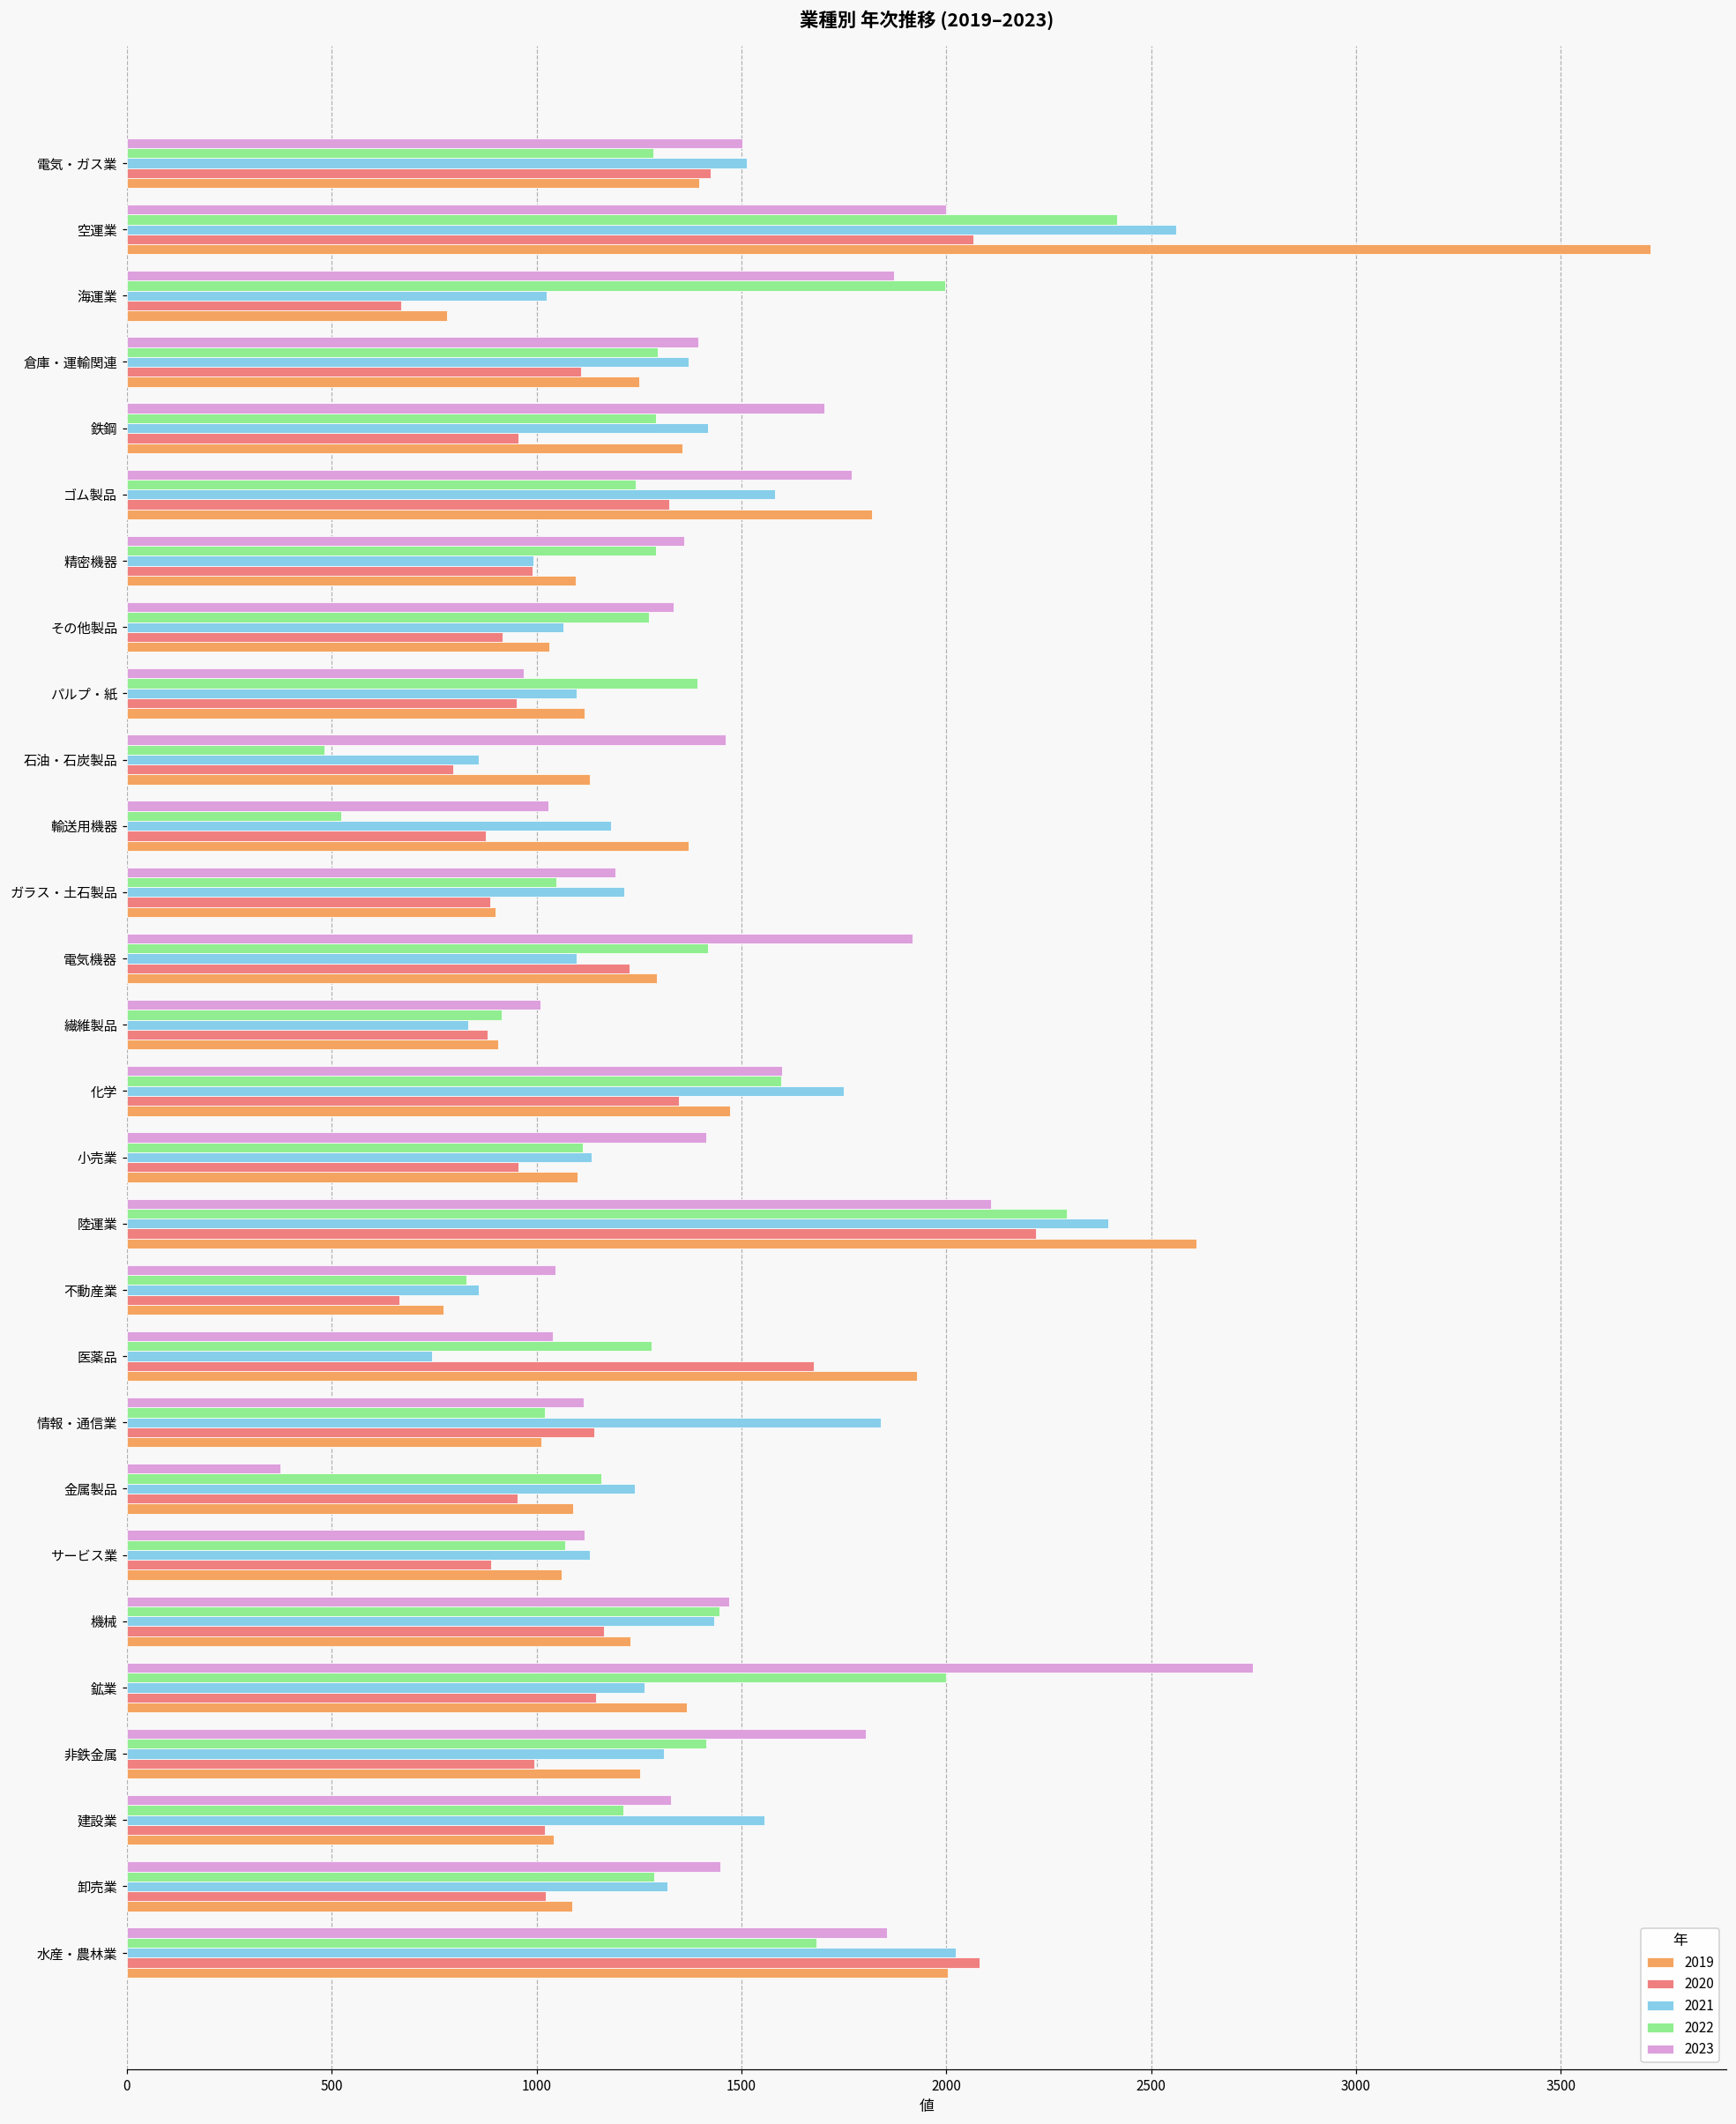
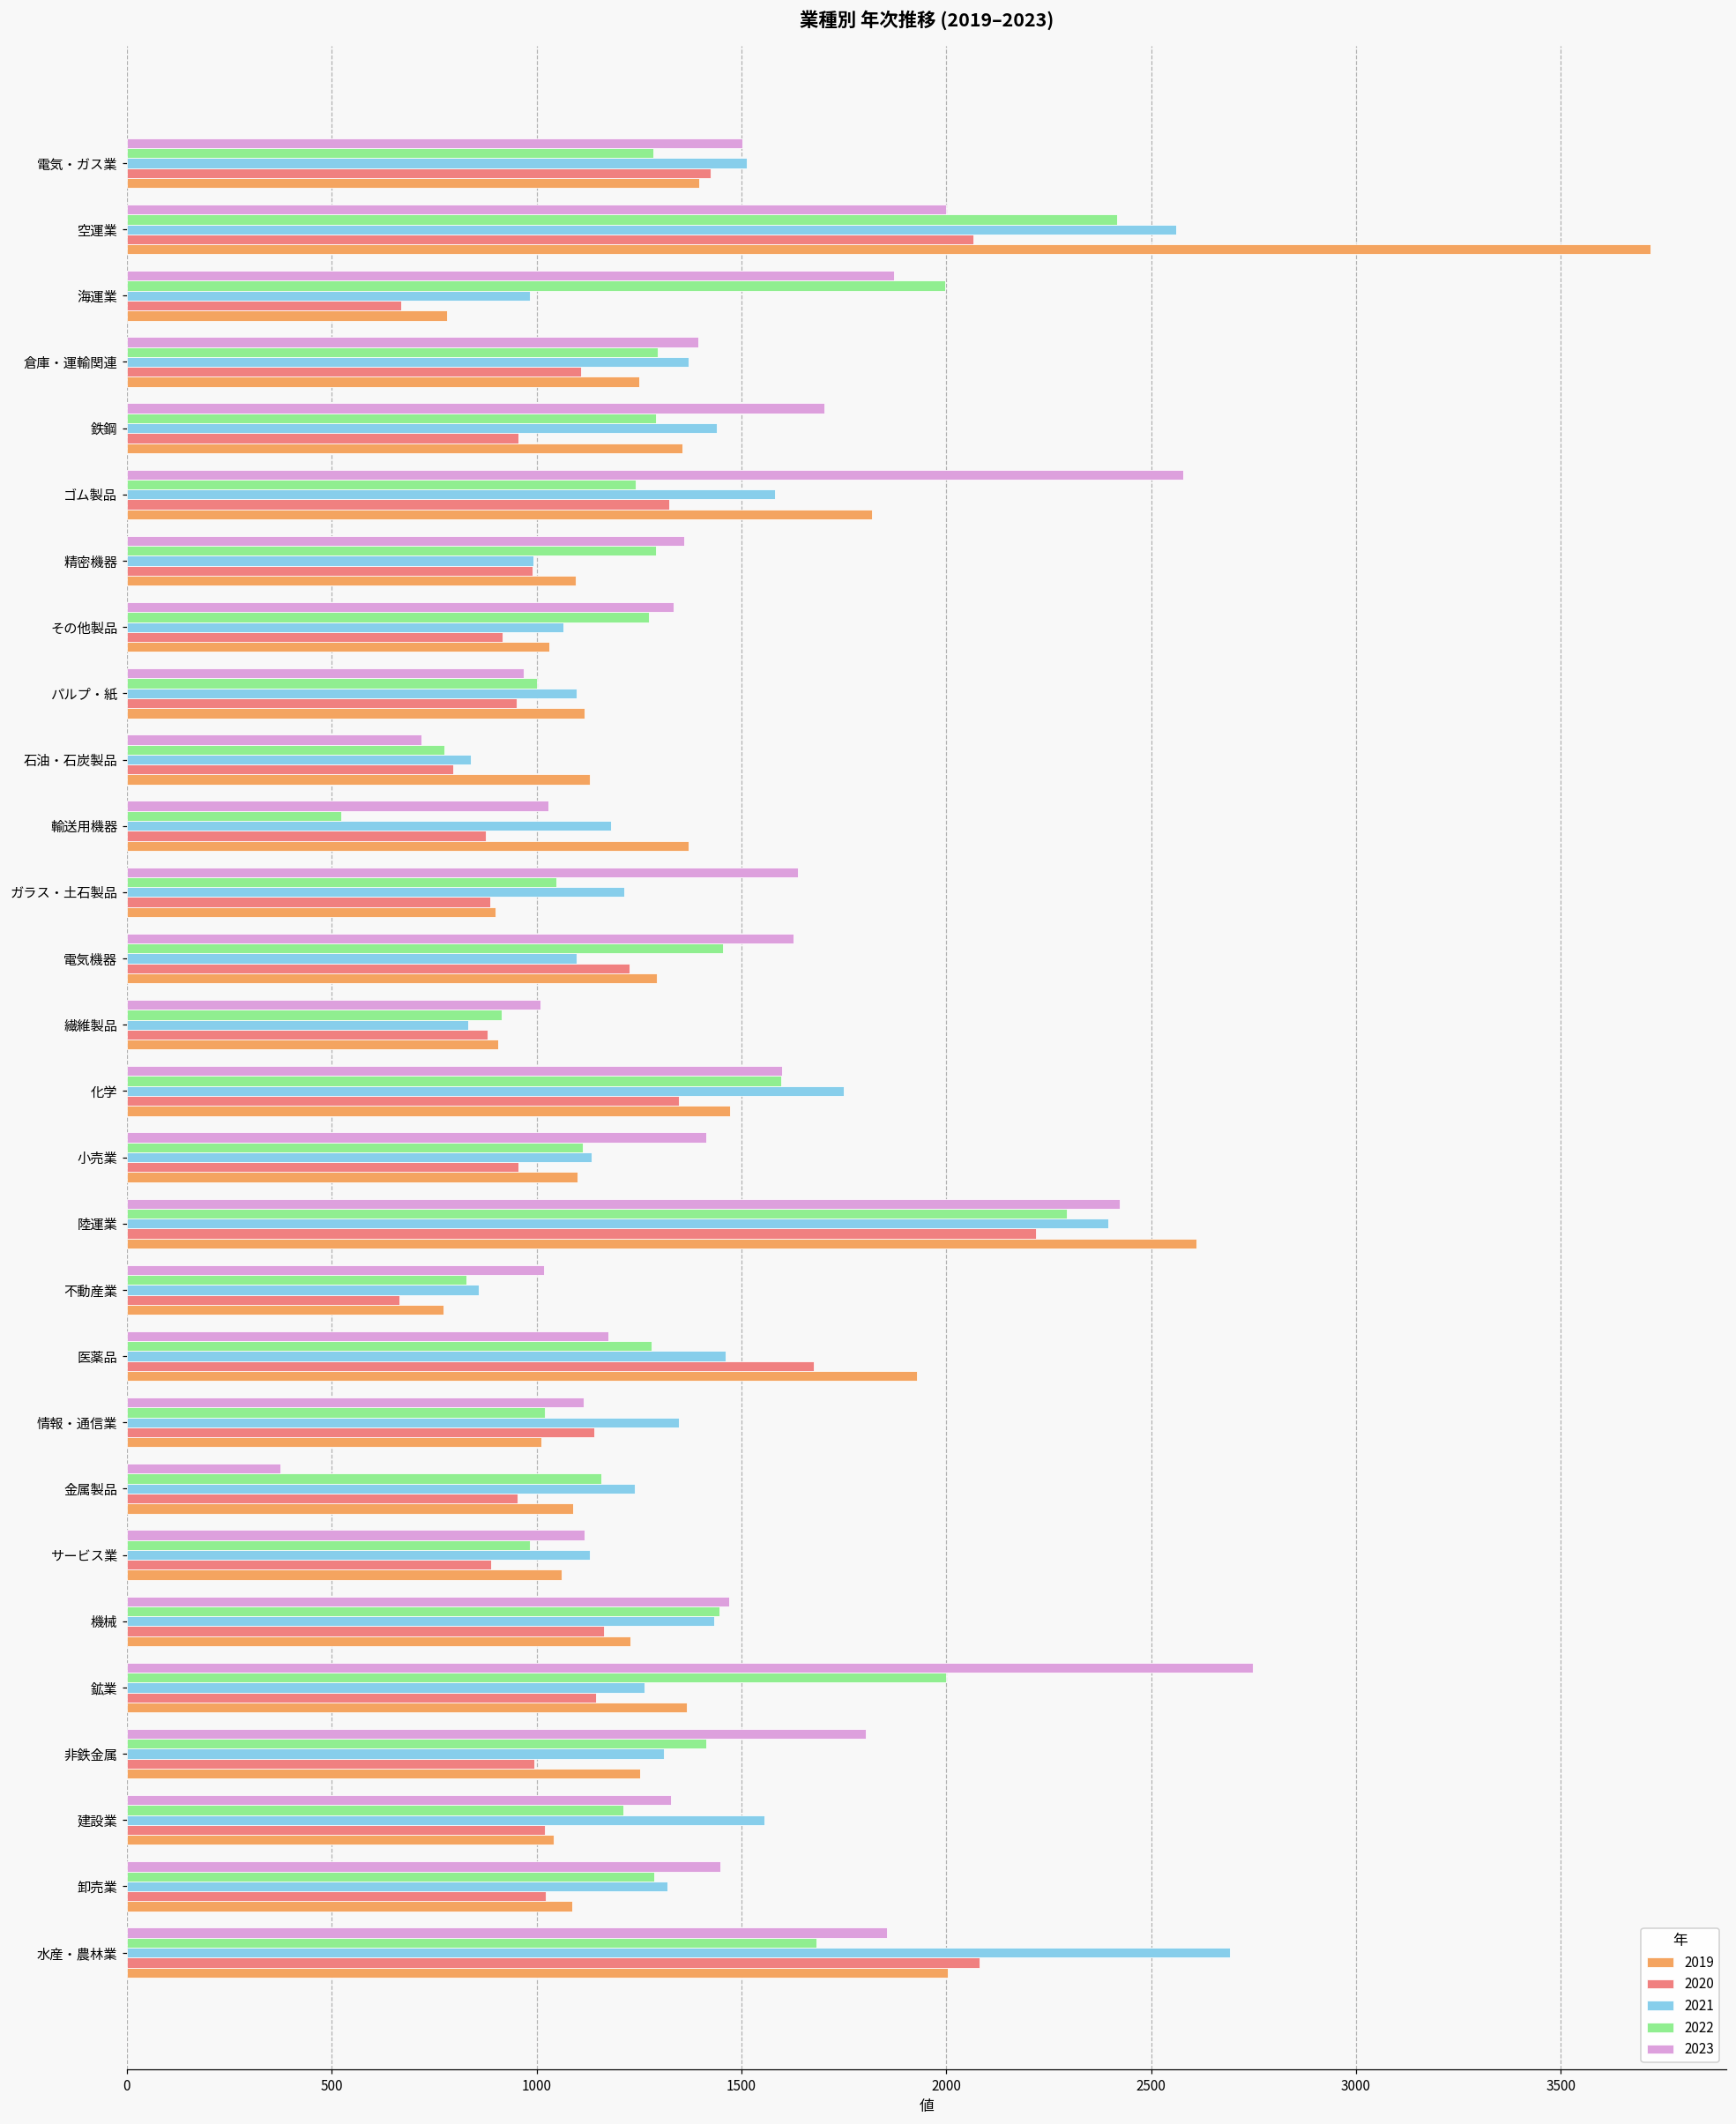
2021, 海運業: 1020 -> 980
2021, 鉄鋼: 1420 -> 1440
2023, ゴム製品: 1770 -> 2580
2022, パルプ・紙: 1390 -> 1000
2023, 石油・石炭製品: 1460 -> 720
2022, 石油・石炭製品: 480 -> 770
2021, 石油・石炭製品: 860 -> 840
2023, ガラス・土石製品: 1190 -> 1640
2023, 電気機器: 1920 -> 1630
2022, 電気機器: 1420 -> 1460
2023, 陸運業: 2110 -> 2420
2023, 不動産業: 1050 -> 1020
2023, 医薬品: 1040 -> 1180
2021, 医薬品: 750 -> 1460
2021, 情報・通信業: 1840 -> 1350
2022, サービス業: 1070 -> 980
2021, 水産・農林業: 2020 -> 2690
